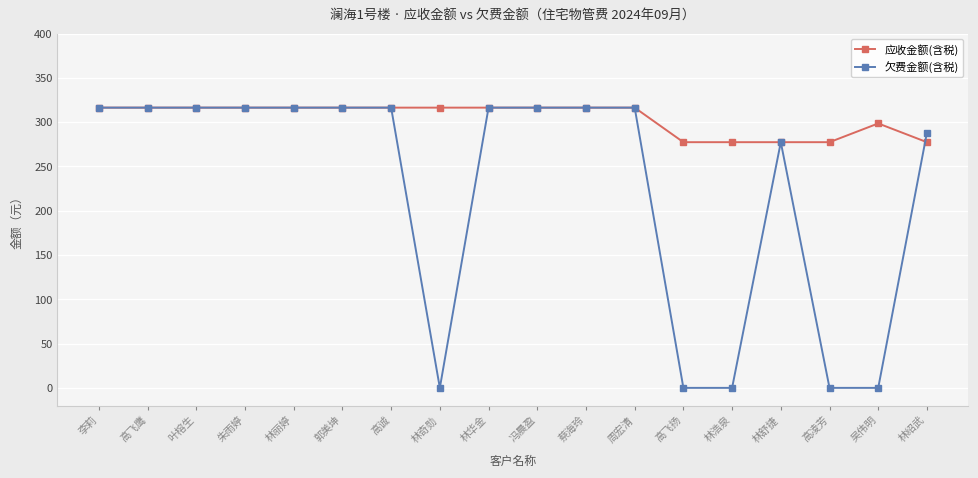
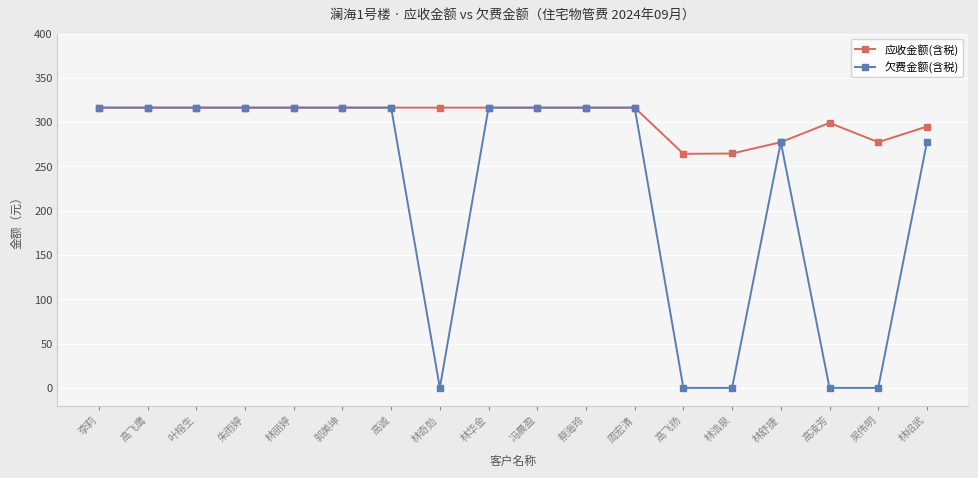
应收金额(含税), 高飞扬: 280 -> 260
应收金额(含税), 林浩泉: 280 -> 260
应收金额(含税), 高凌芳: 280 -> 300
应收金额(含税), 吴伟明: 300 -> 280
应收金额(含税), 林绍武: 280 -> 300
欠费金额(含税), 林绍武: 290 -> 280
